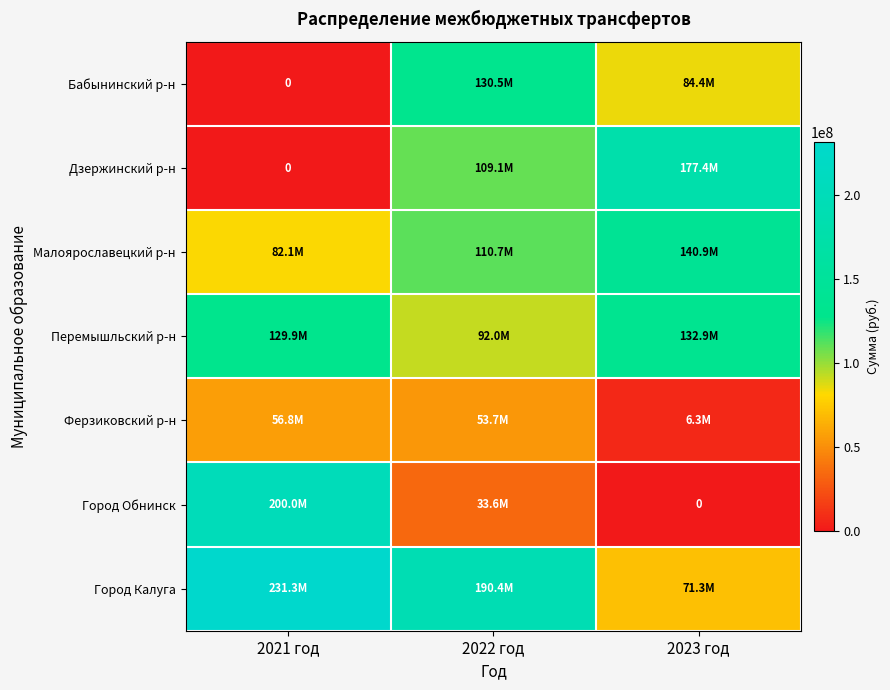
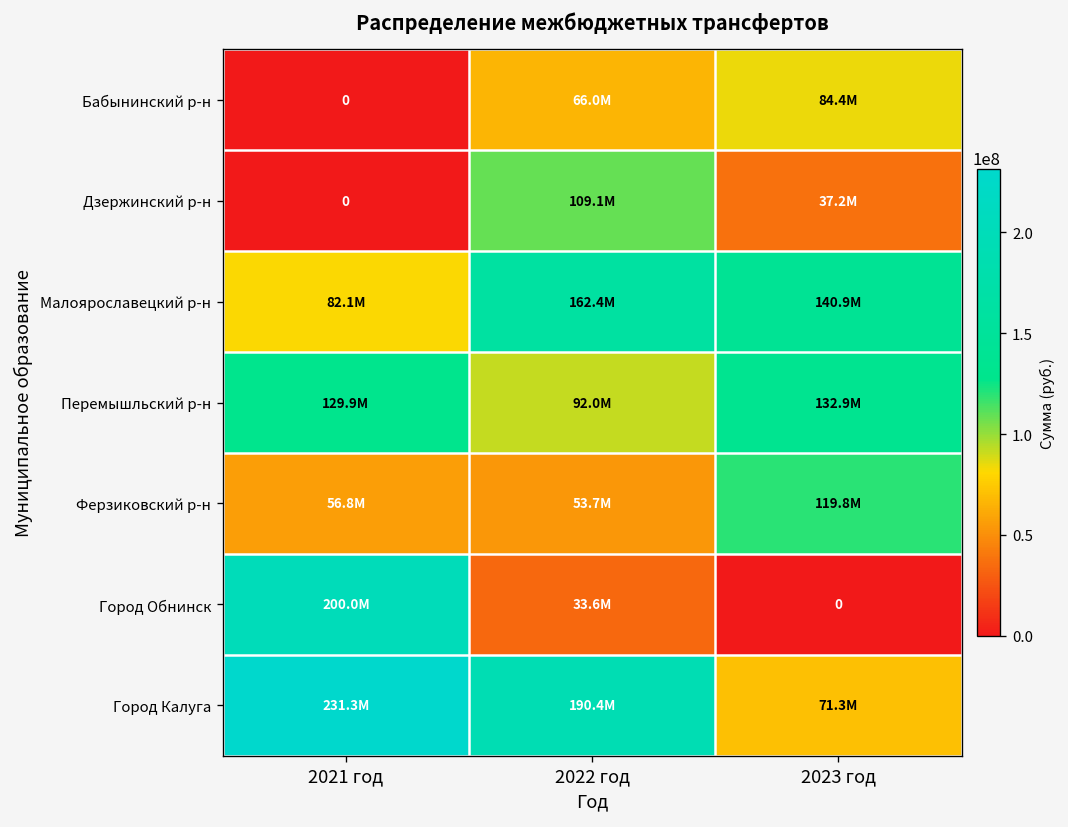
Бабынинский р-н, 2022 год: 130.5M -> 66.0M
Дзержинский р-н, 2023 год: 177.4M -> 37.2M
Малоярославецкий р-н, 2022 год: 110.7M -> 162.4M
Ферзиковский р-н, 2023 год: 6.3M -> 119.8M
